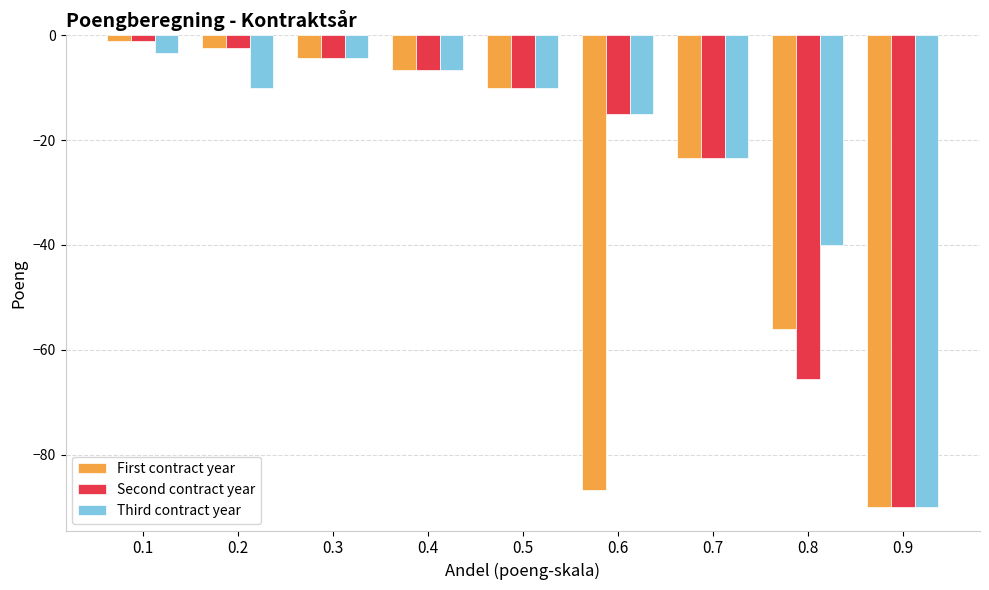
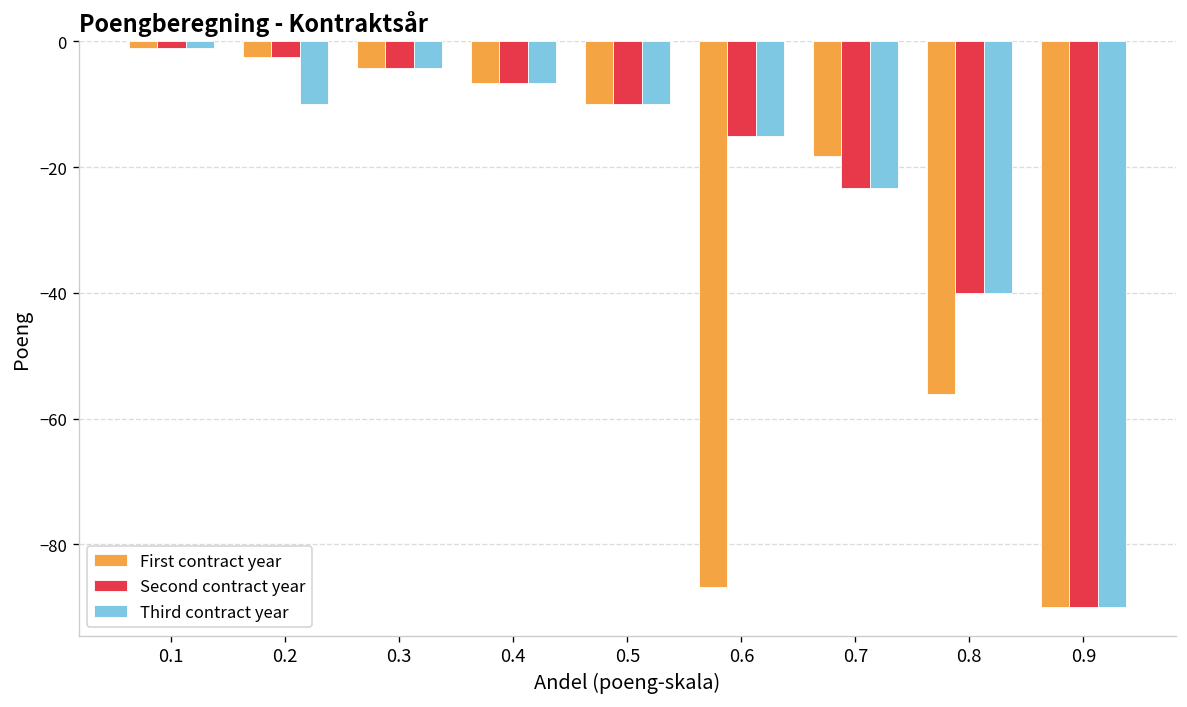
Third contract year, 0.1: -3 -> -1
First contract year, 0.7: -23 -> -18
Second contract year, 0.8: -66 -> -40
